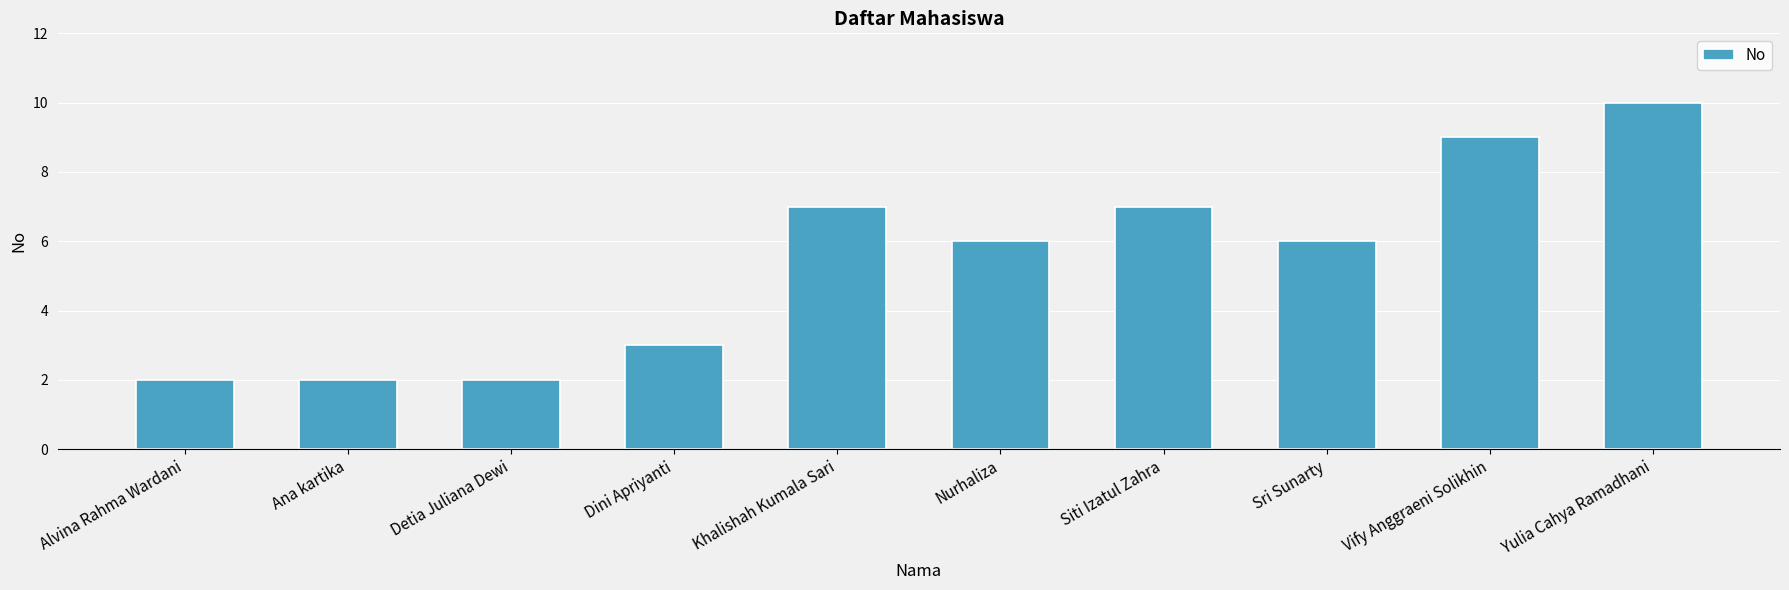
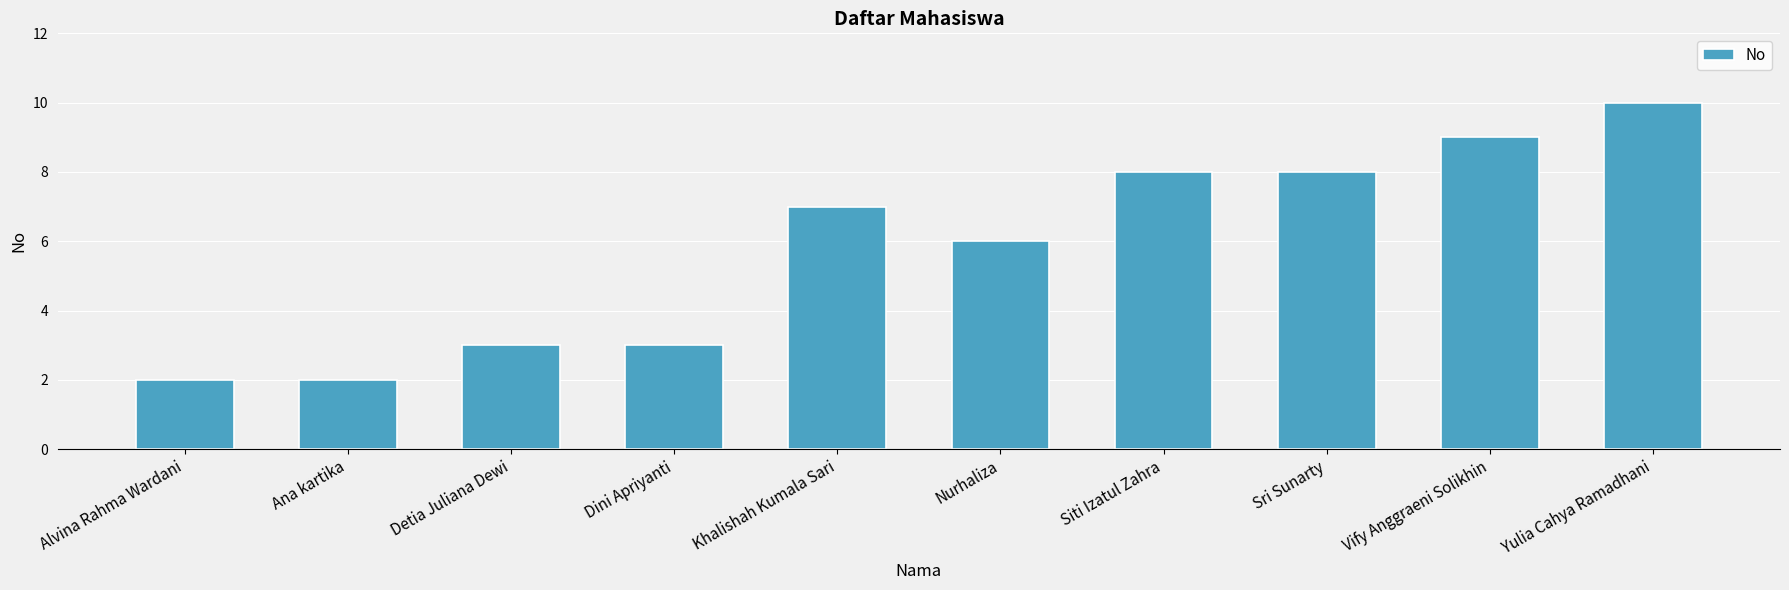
Detia Juliana Dewi: 2 -> 3
Siti Izatul Zahra: 7 -> 8
Sri Sunarty: 6 -> 8
